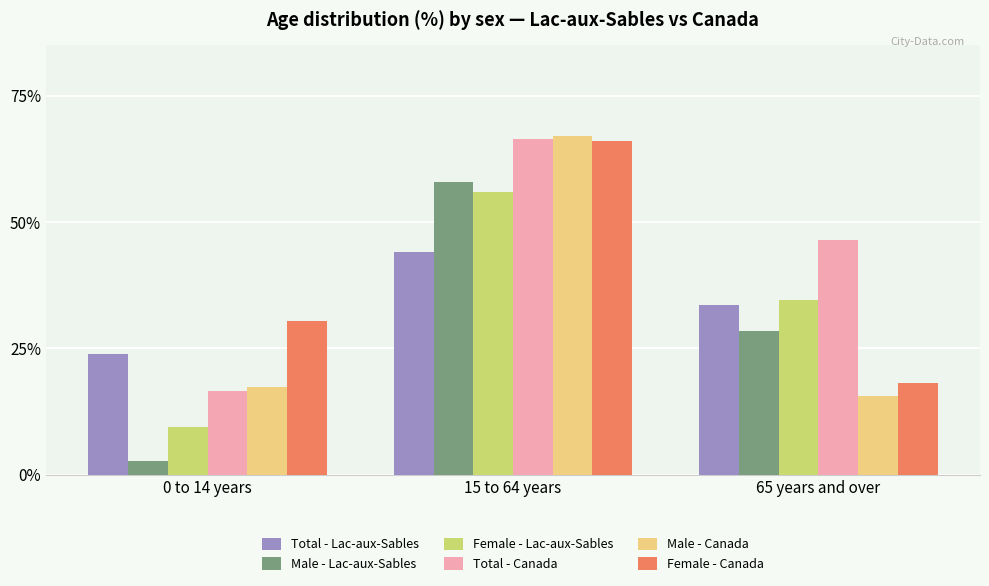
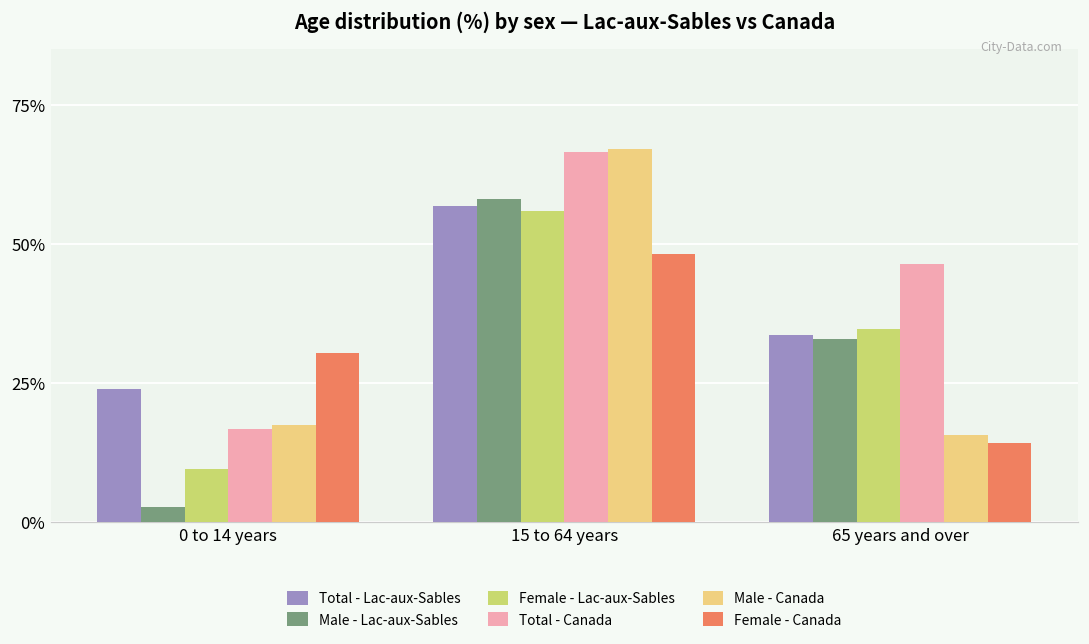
Total - Lac-aux-Sables, 15 to 64 years: 44% -> 57%
Female - Canada, 15 to 64 years: 66% -> 48%
Male - Lac-aux-Sables, 65 years and over: 29% -> 33%
Female - Canada, 65 years and over: 18% -> 14%
